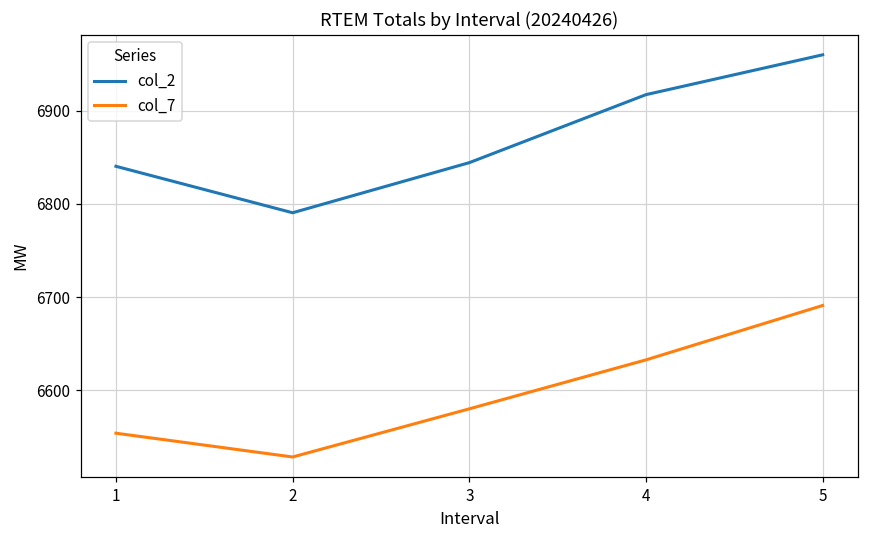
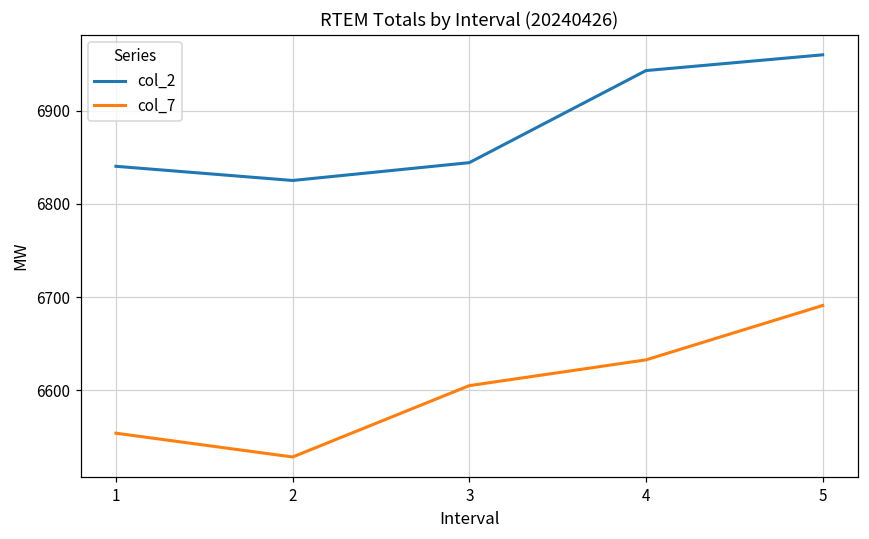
col_2, 2: 6790 -> 6830
col_7, 3: 6580 -> 6610
col_2, 4: 6920 -> 6940
